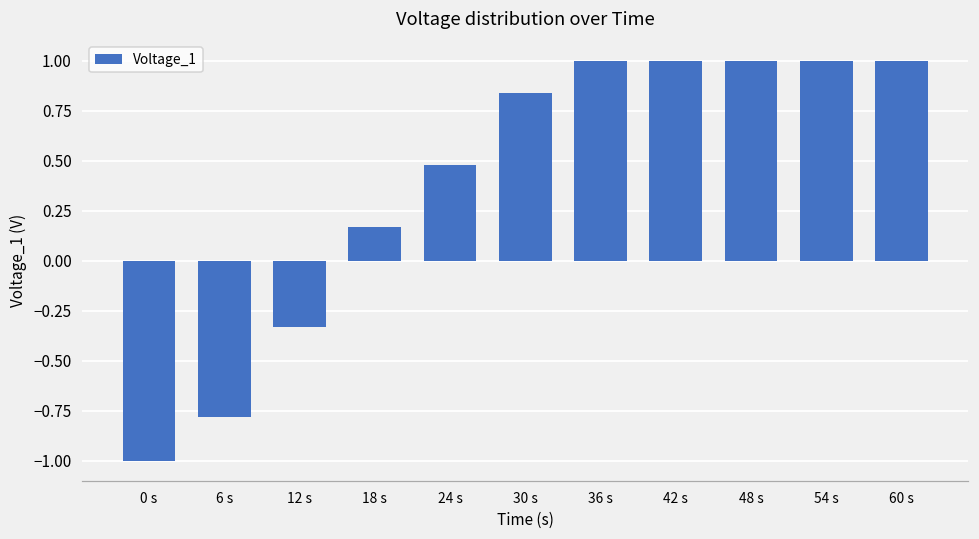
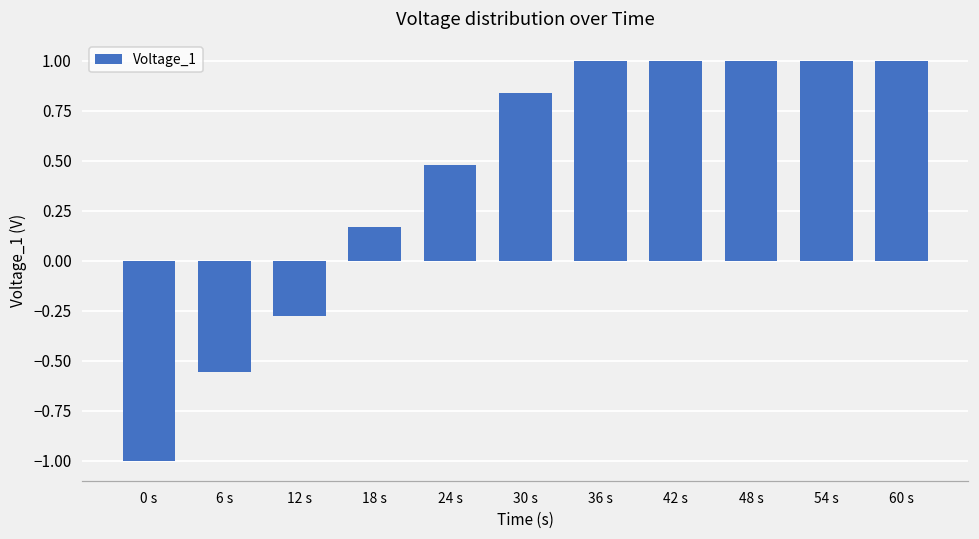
6 s: -0.78 -> -0.56
12 s: -0.33 -> -0.27
